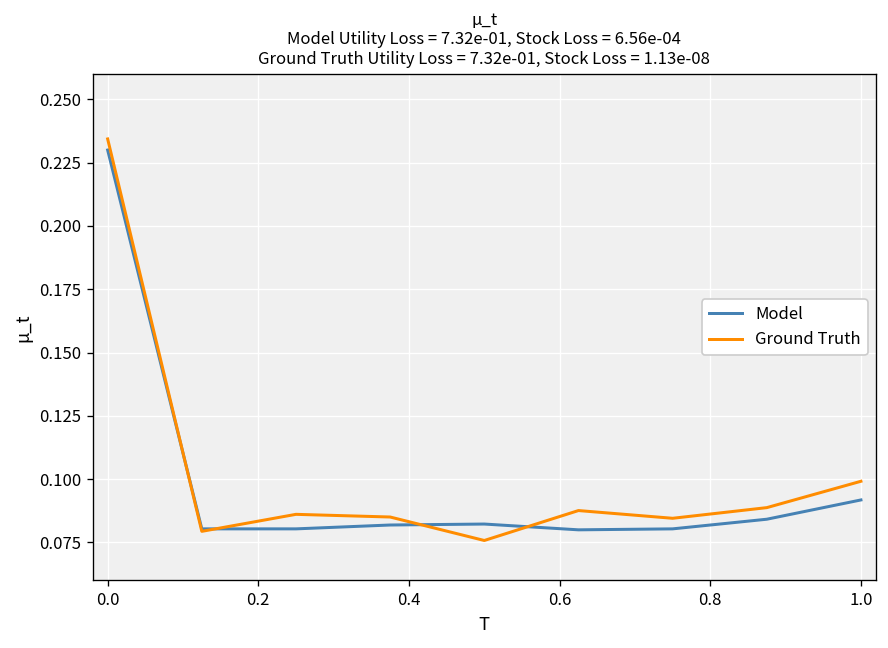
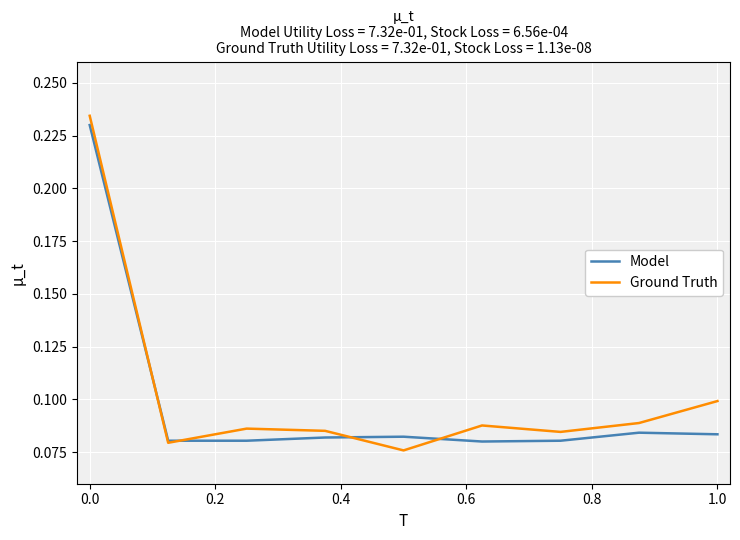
Model, 1.0: 0.092 -> 0.083
